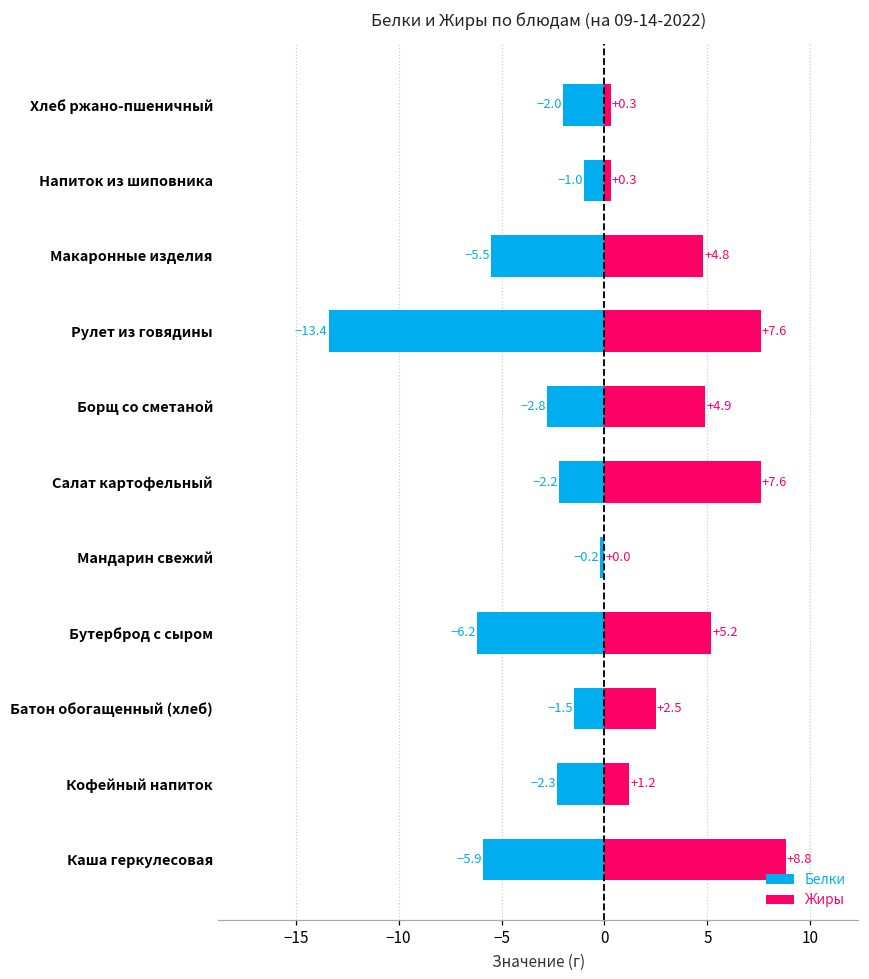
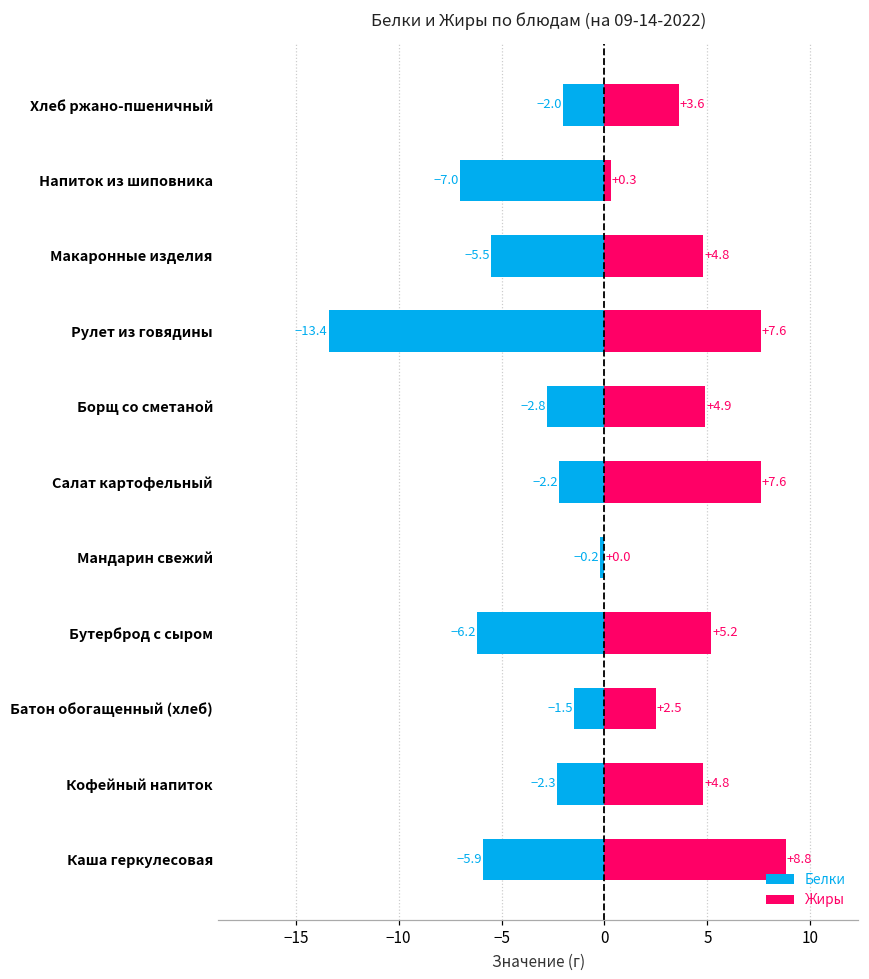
Жиры, Хлеб ржано-пшеничный: +0.3 -> +3.6
Белки, Напиток из шиповника: -1.0 -> -7.0
Жиры, Кофейный напиток: +1.2 -> +4.8
